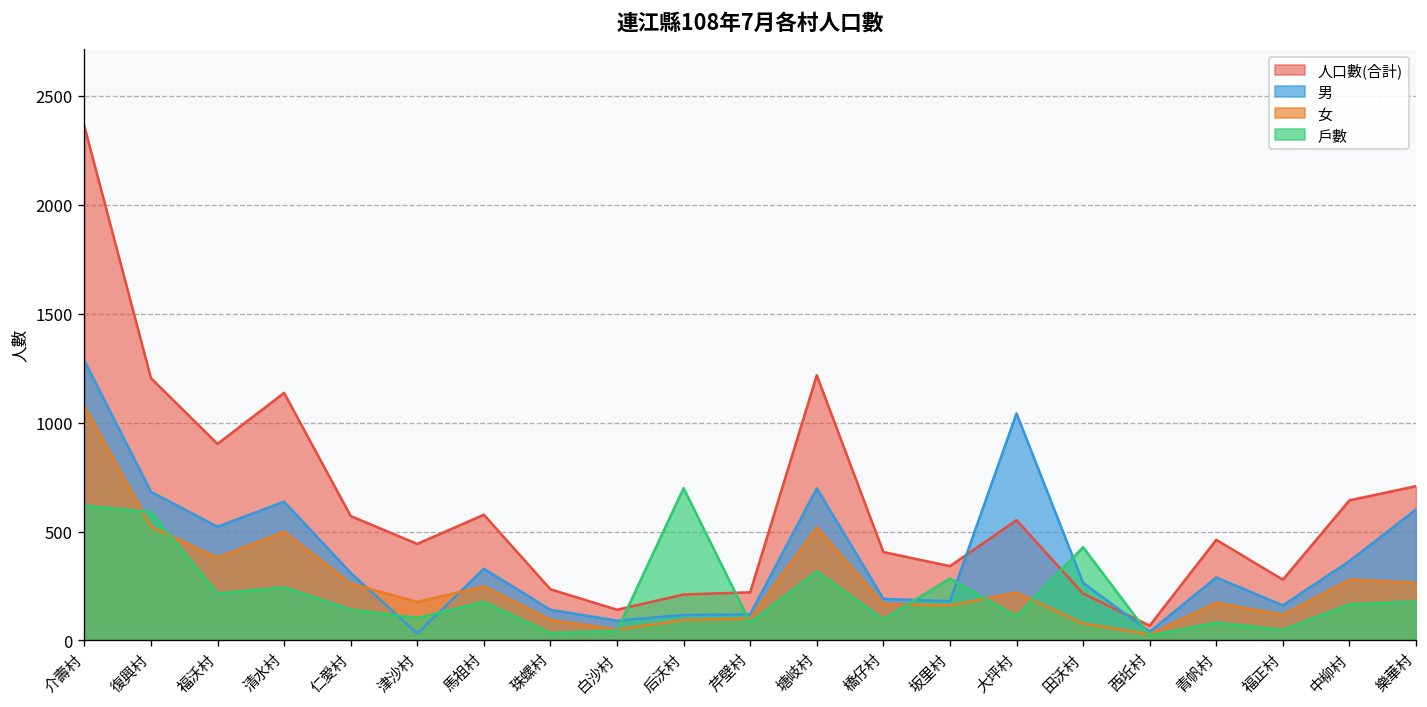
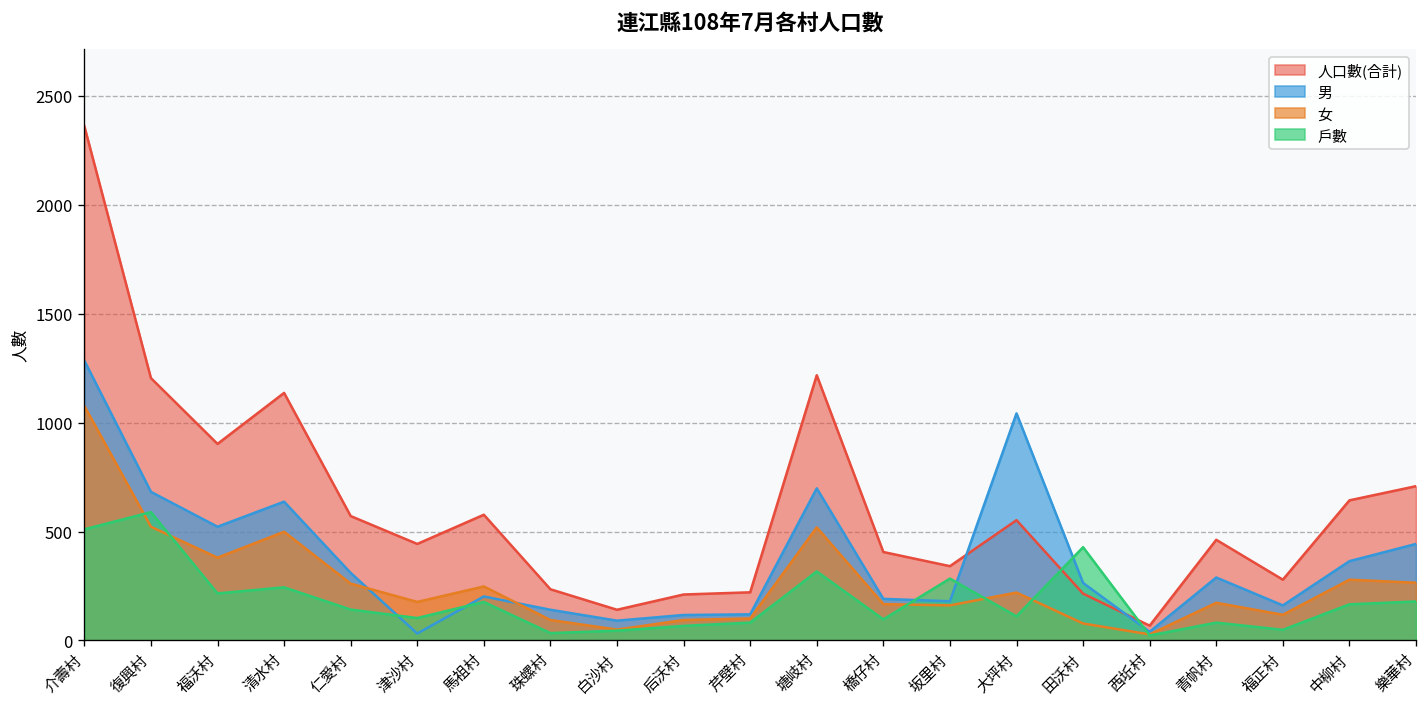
戶數, 介壽村: 620 -> 510
男, 馬祖村: 330 -> 200
戶數, 后沃村: 700 -> 70
男, 樂華村: 600 -> 440
